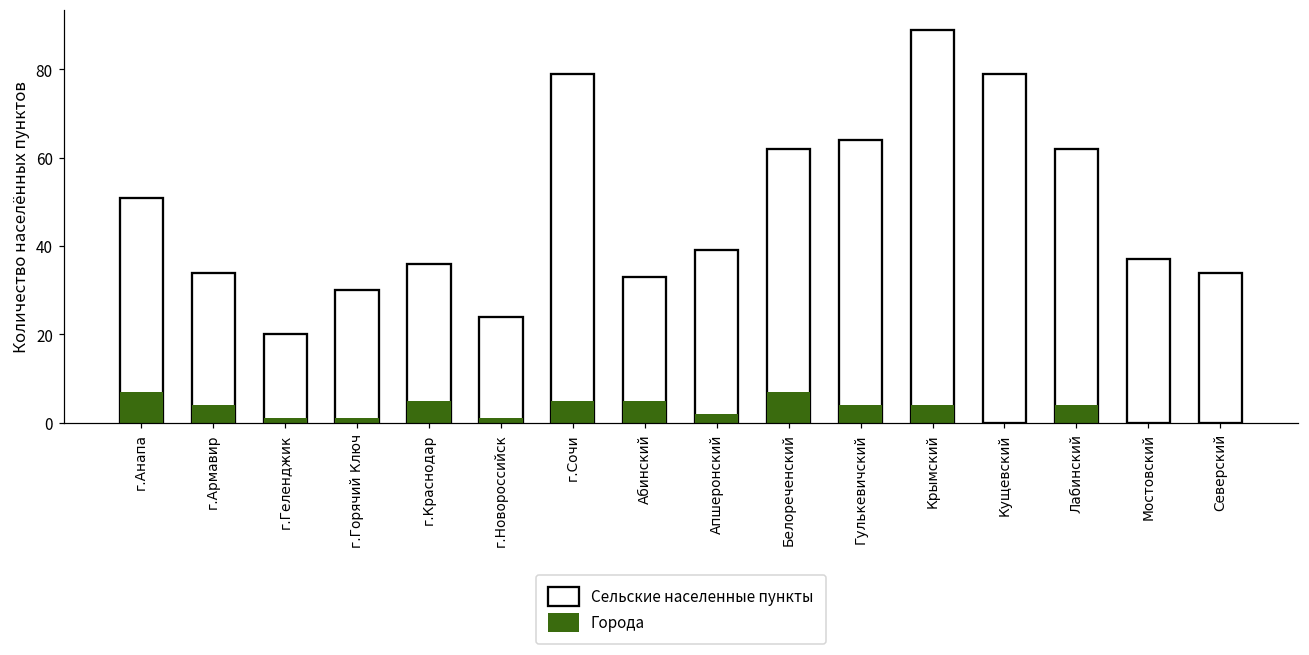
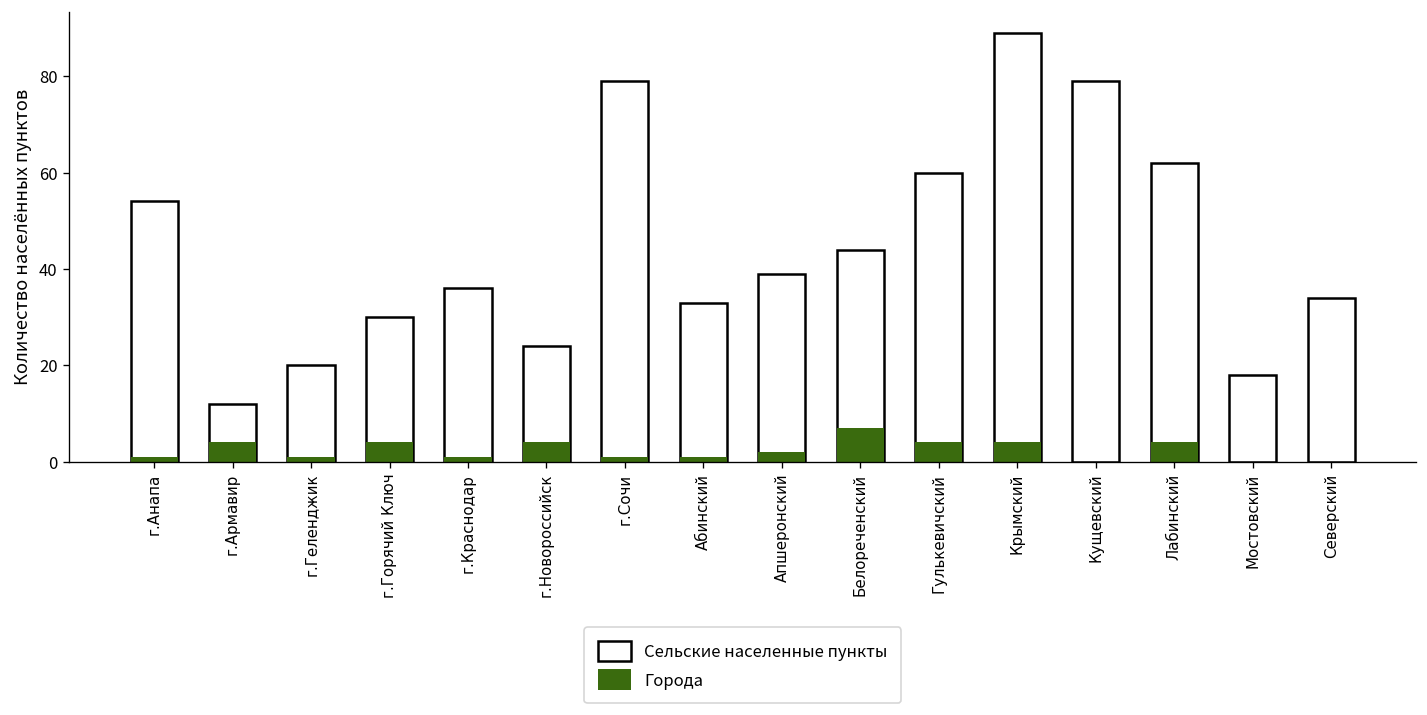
Сельские населенные пункты, г.Анапа: 51 -> 54
Города, г.Анапа: 7 -> 1
Сельские населенные пункты, г.Армавир: 34 -> 12
Города, г.Горячий Ключ: 1 -> 4
Города, г.Краснодар: 5 -> 1
Города, г.Новороссийск: 1 -> 4
Города, г.Сочи: 5 -> 1
Города, Абинский: 5 -> 1
Сельские населенные пункты, Белореченский: 62 -> 44
Сельские населенные пункты, Гулькевичский: 64 -> 60
Сельские населенные пункты, Мостовский: 37 -> 18
